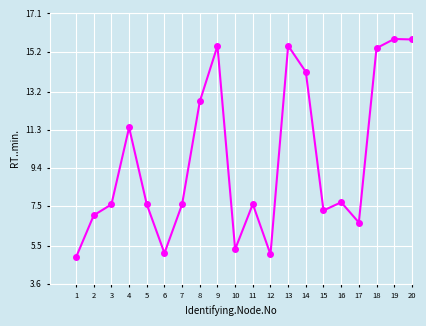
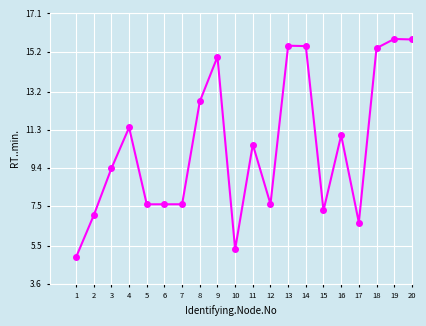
3: 7.6 -> 9.4
6: 5.1 -> 7.6
9: 15.5 -> 14.9
11: 7.6 -> 10.6
12: 5.1 -> 7.6
14: 14.2 -> 15.5
16: 7.7 -> 11.0
